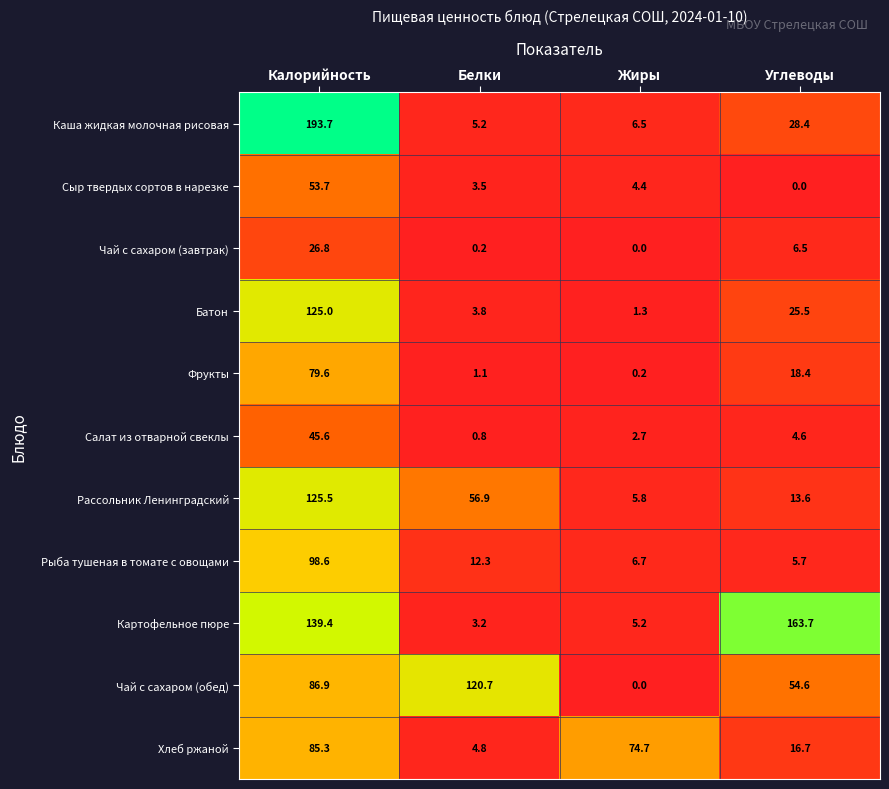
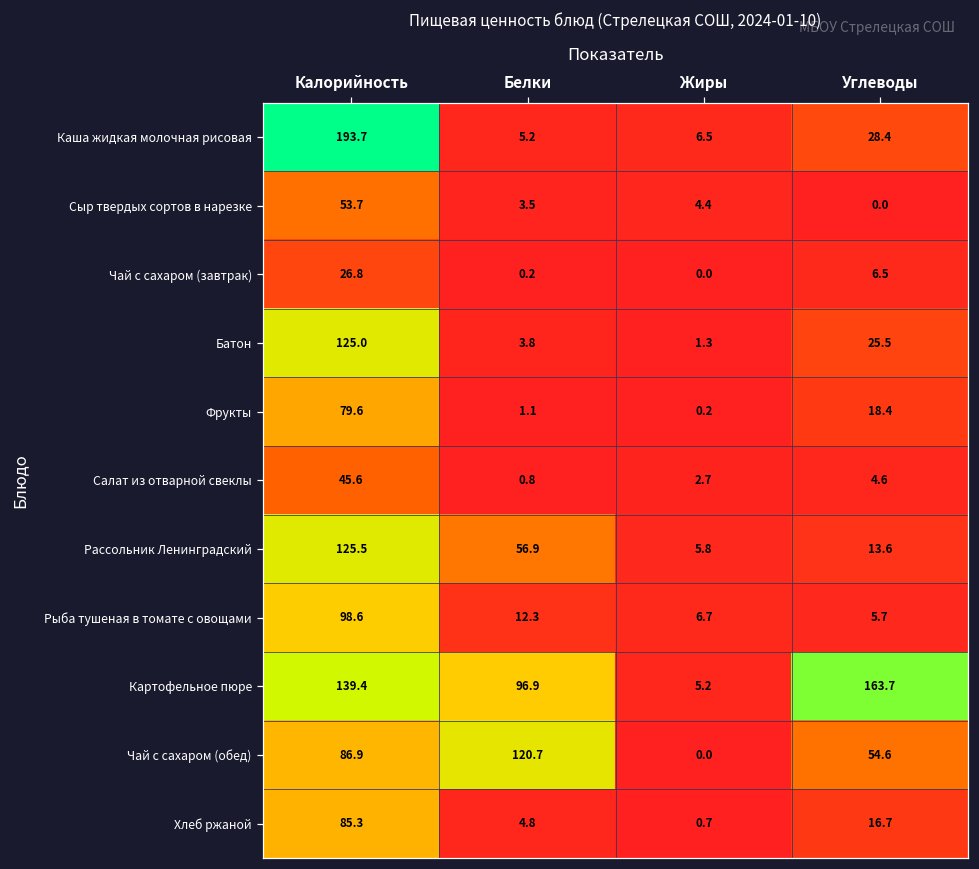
Картофельное пюре, Белки: 3.2 -> 96.9
Хлеб ржаной, Жиры: 74.7 -> 0.7
